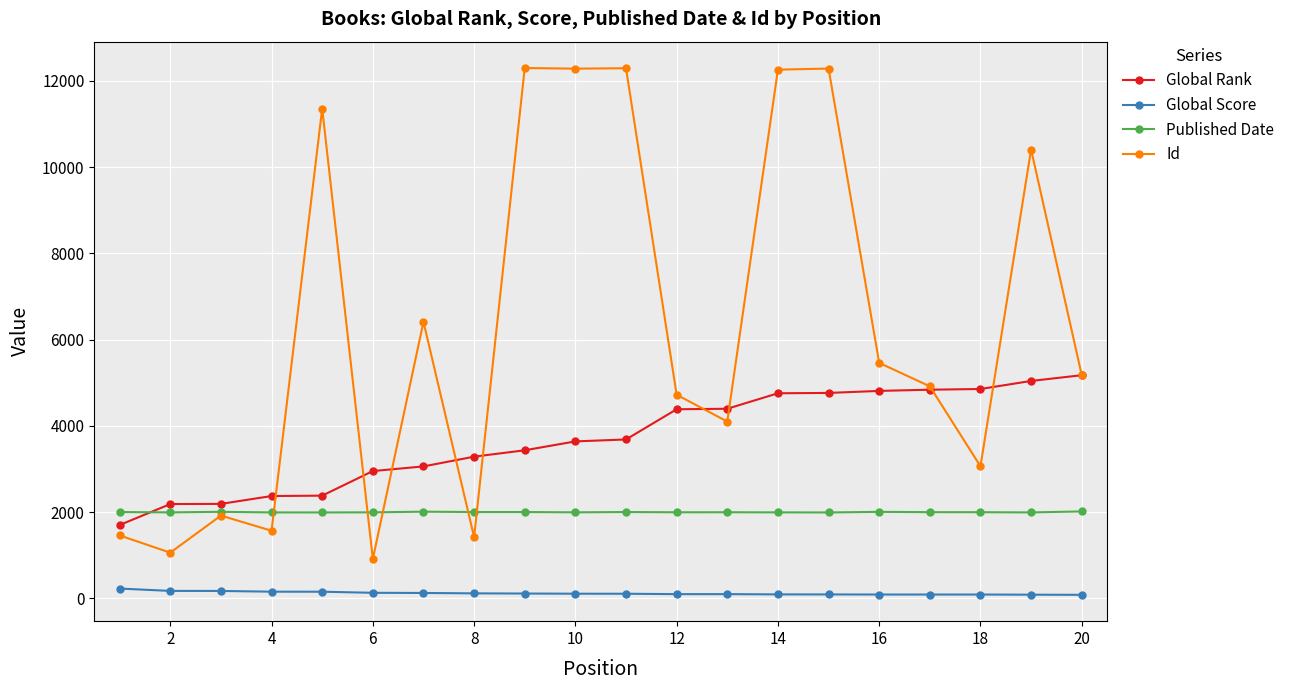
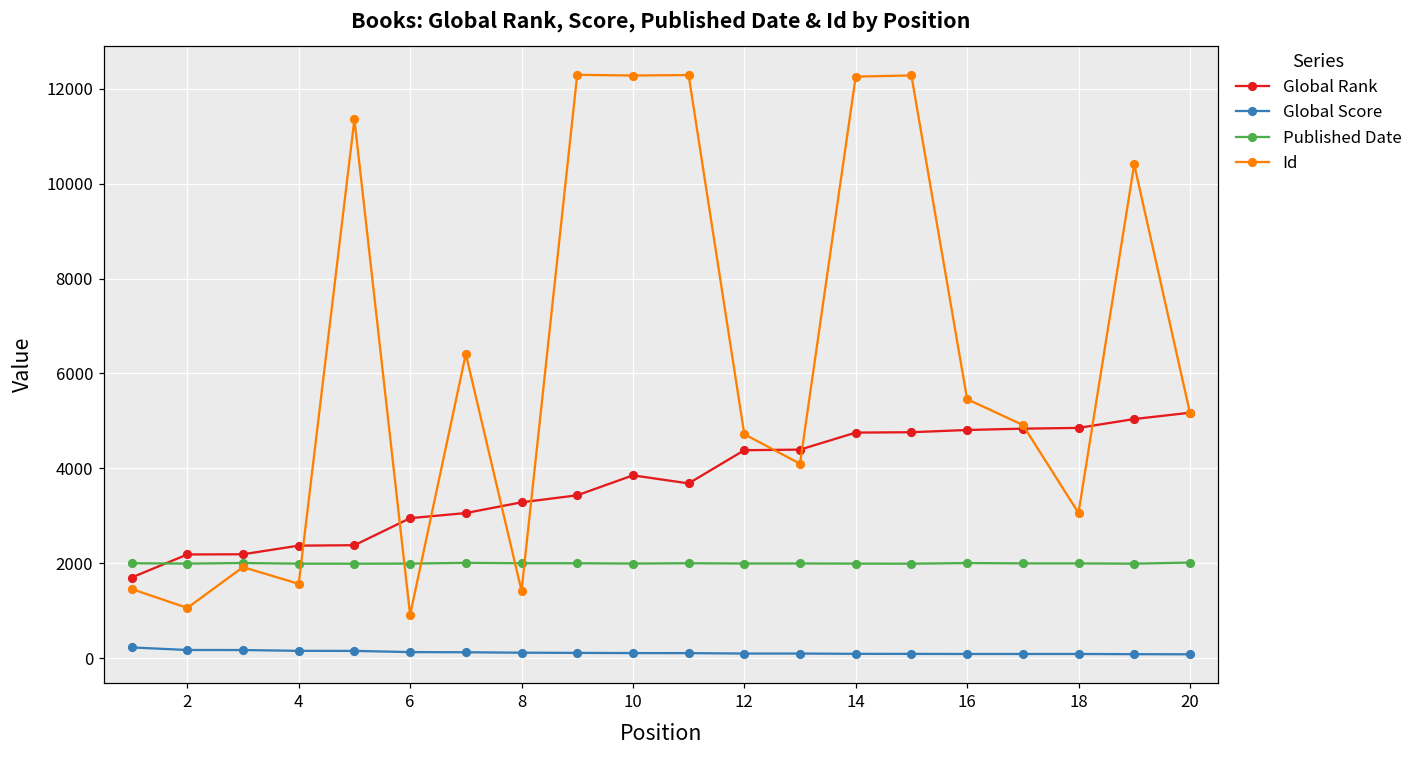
Global Rank, 10: 3600 -> 3900
